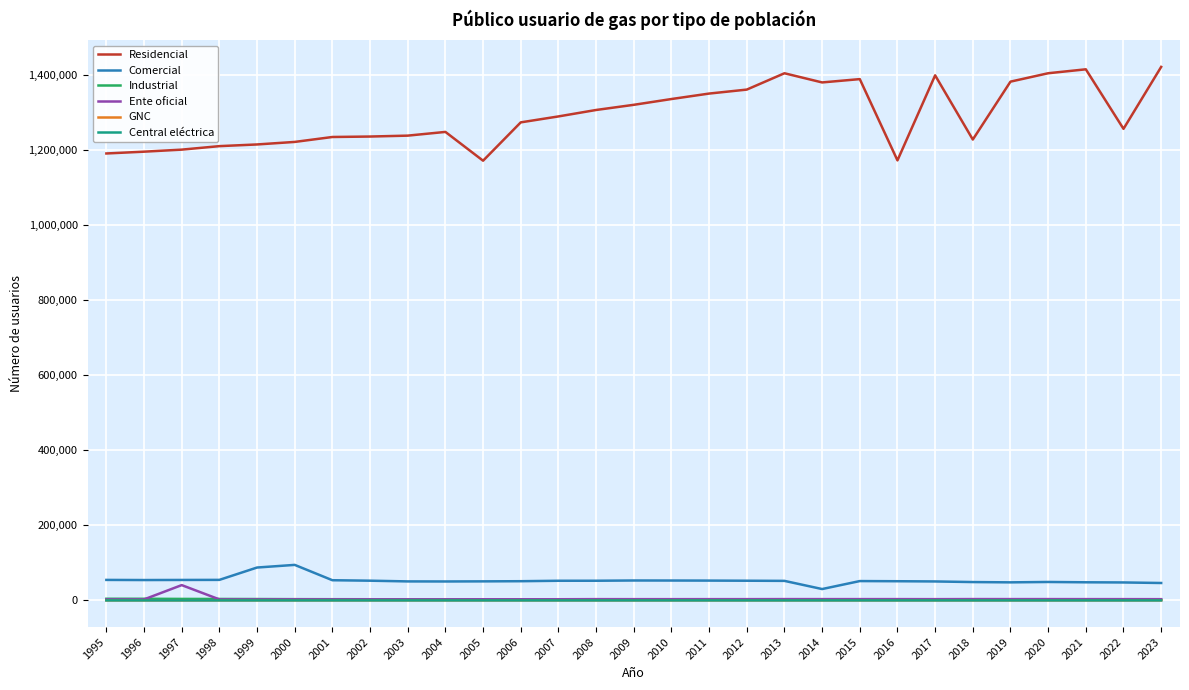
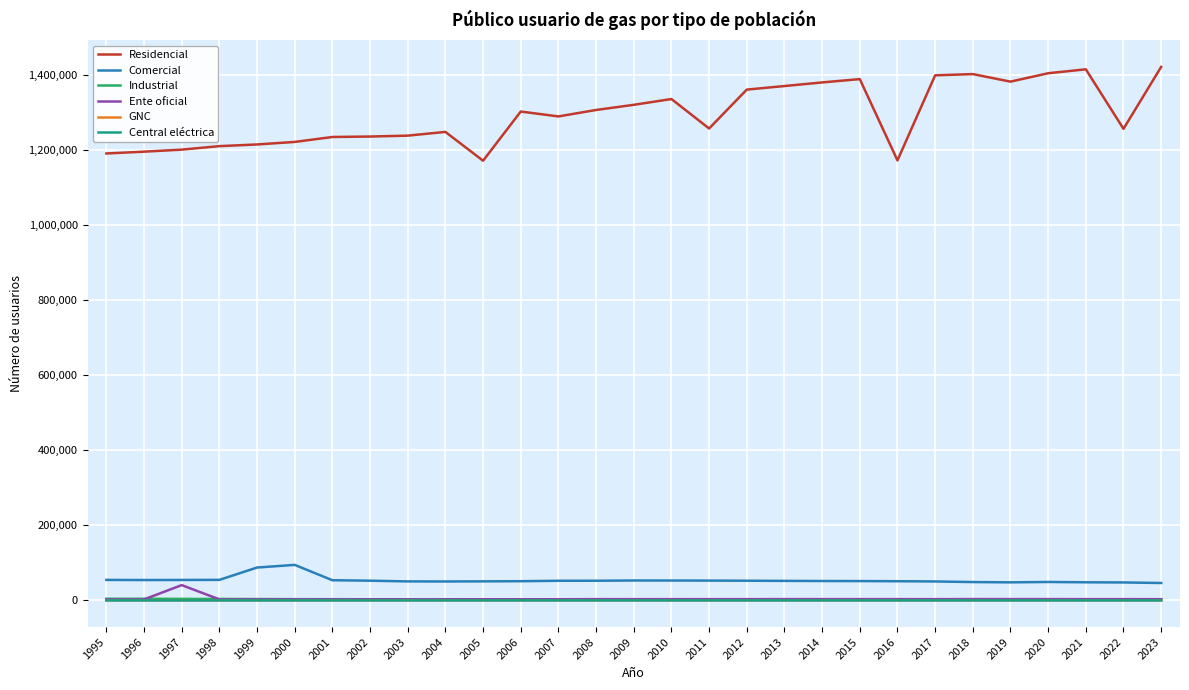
Residencial, 2006: 1,270,000 -> 1,300,000
Residencial, 2011: 1,350,000 -> 1,260,000
Residencial, 2013: 1,400,000 -> 1,370,000
Comercial, 2014: 30,000 -> 50,000
Residencial, 2018: 1,230,000 -> 1,400,000
